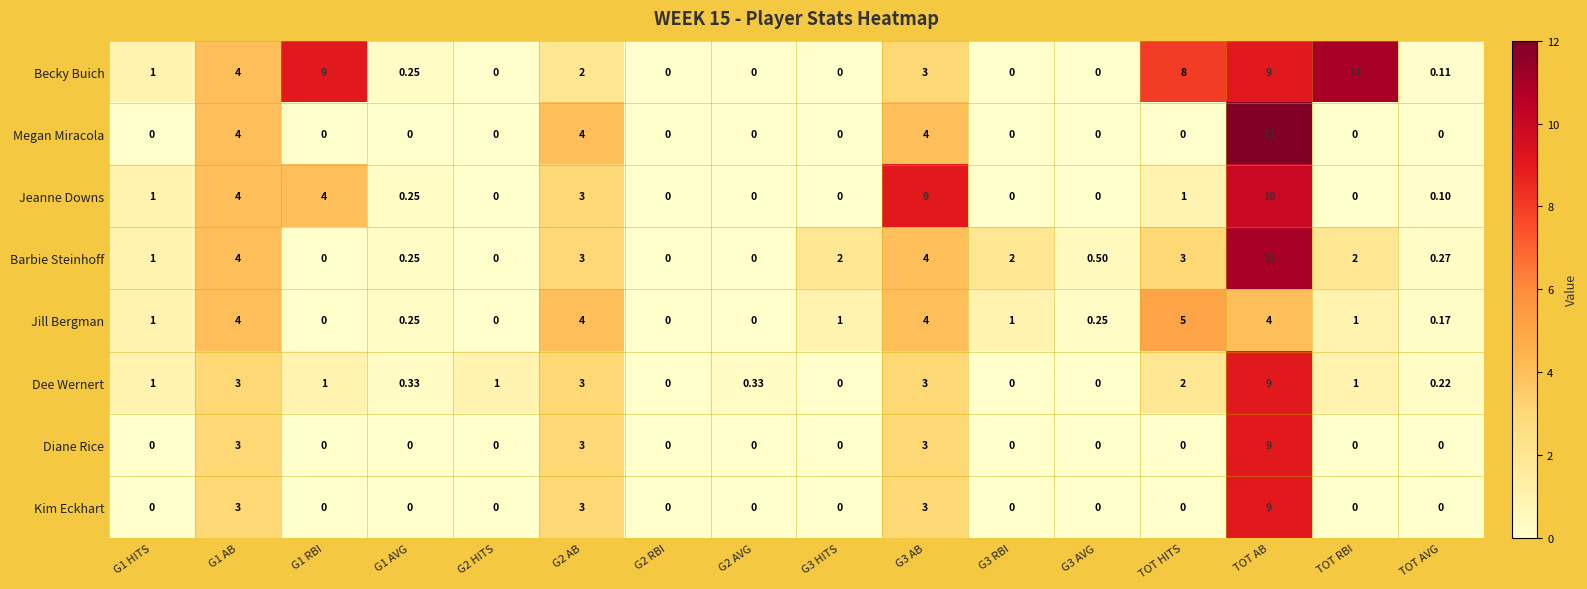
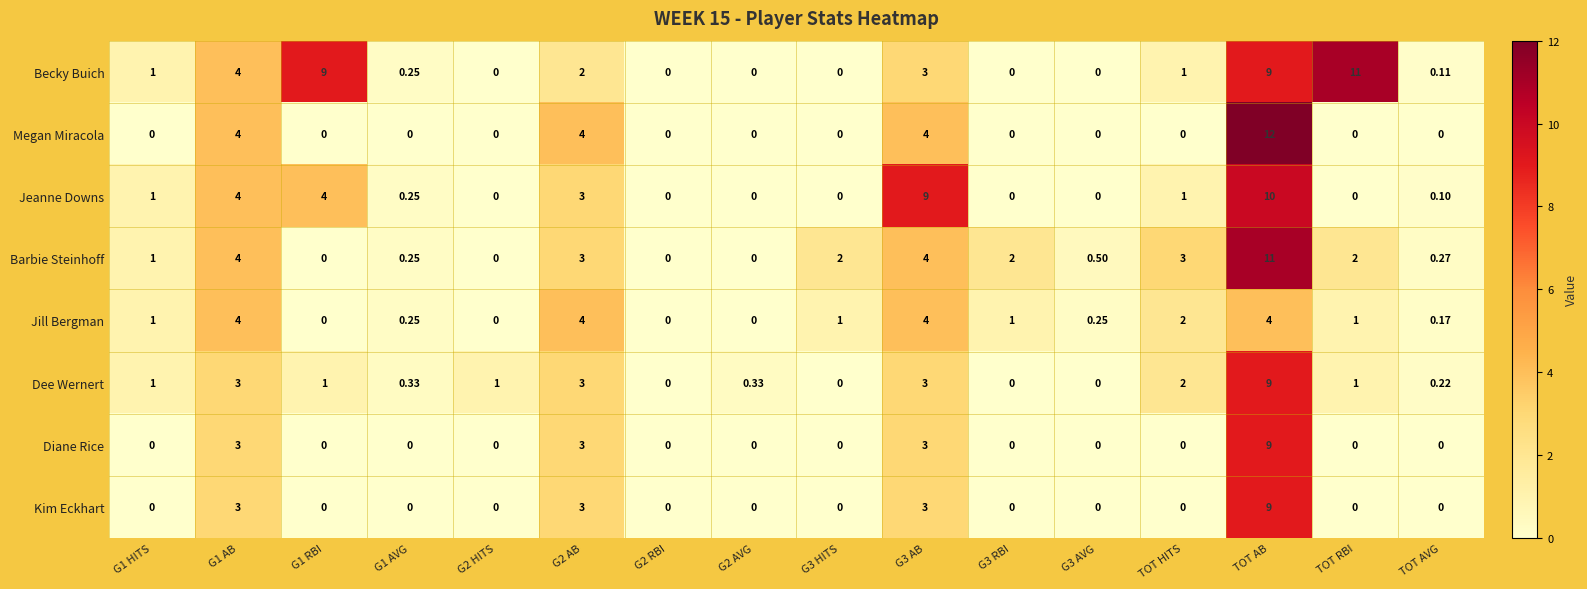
Becky Buich, TOT HITS: 8 -> 1
Jill Bergman, TOT HITS: 5 -> 2
